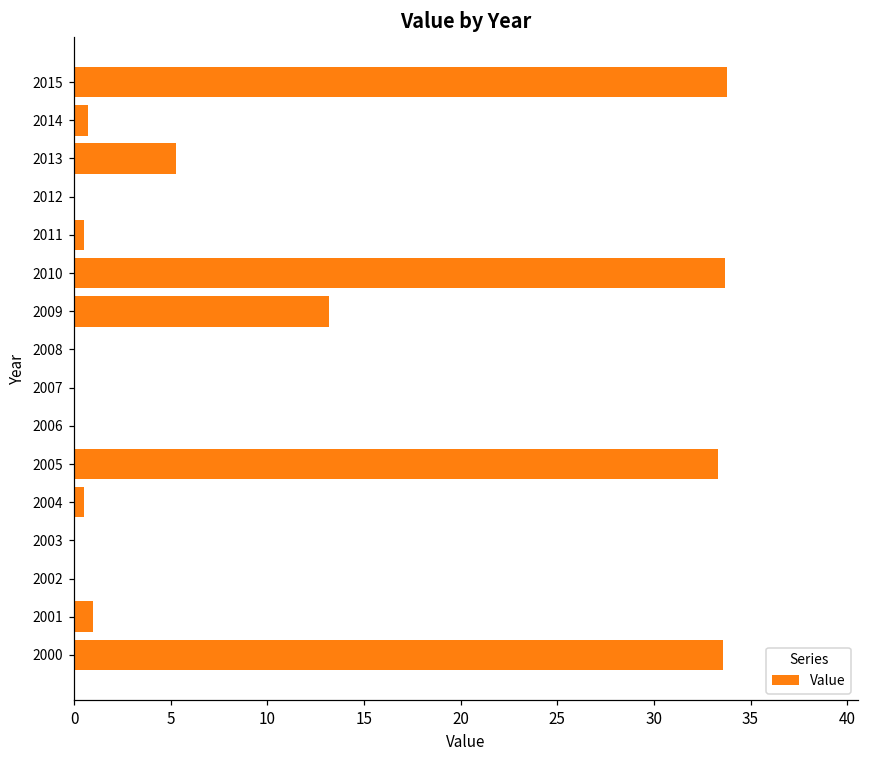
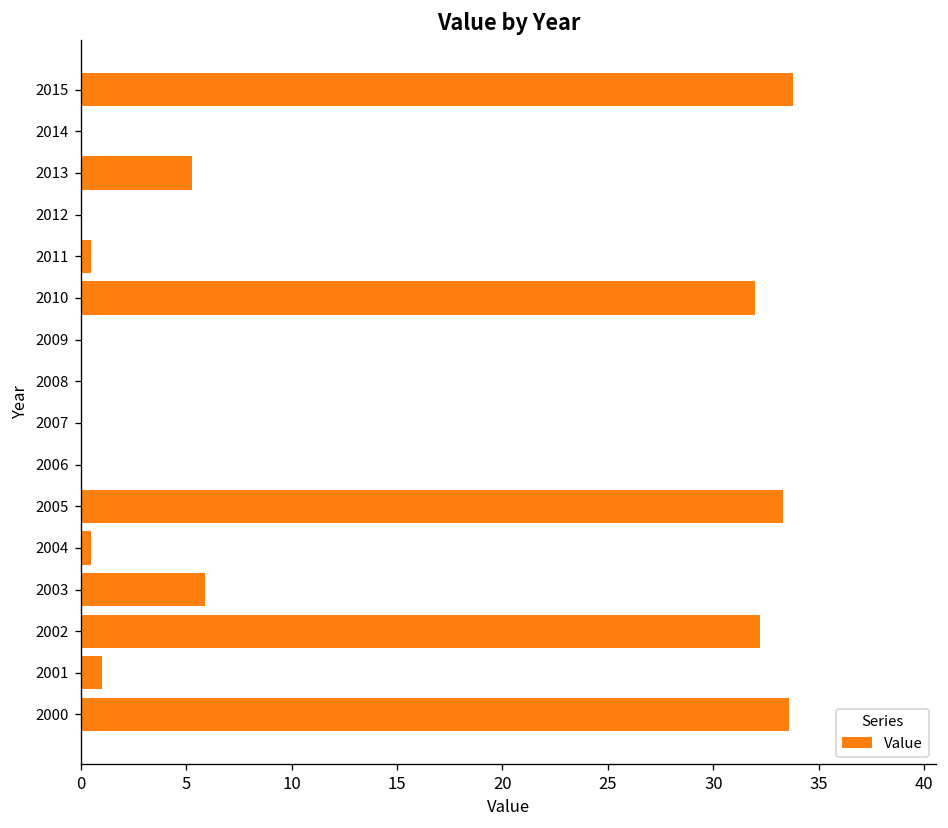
2014: 0.7 -> 0.0
2010: 33.7 -> 32.0
2009: 13.2 -> 0.0
2003: 0.0 -> 5.9
2002: 0.0 -> 32.2
